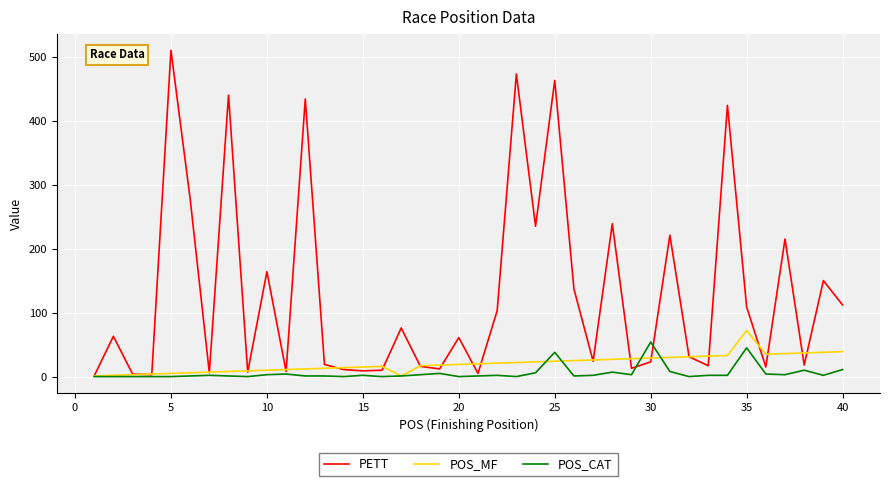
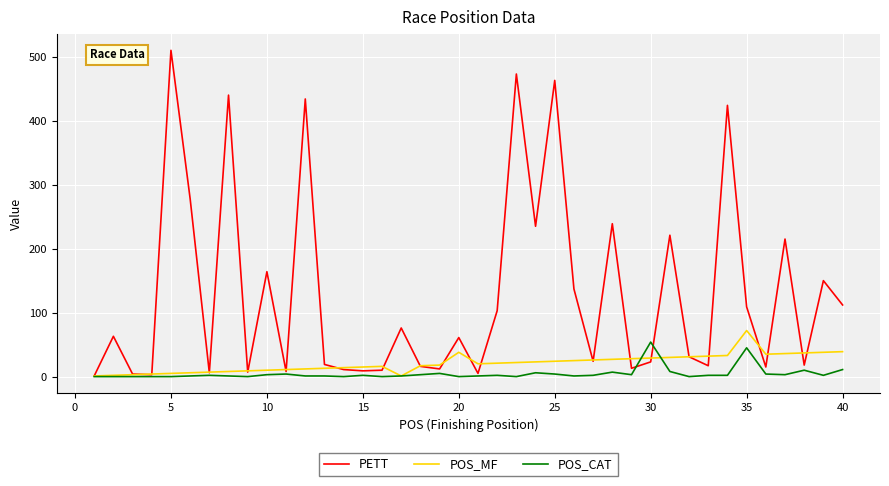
POS_MF, 20: 20 -> 40
POS_CAT, 25: 40 -> 0
